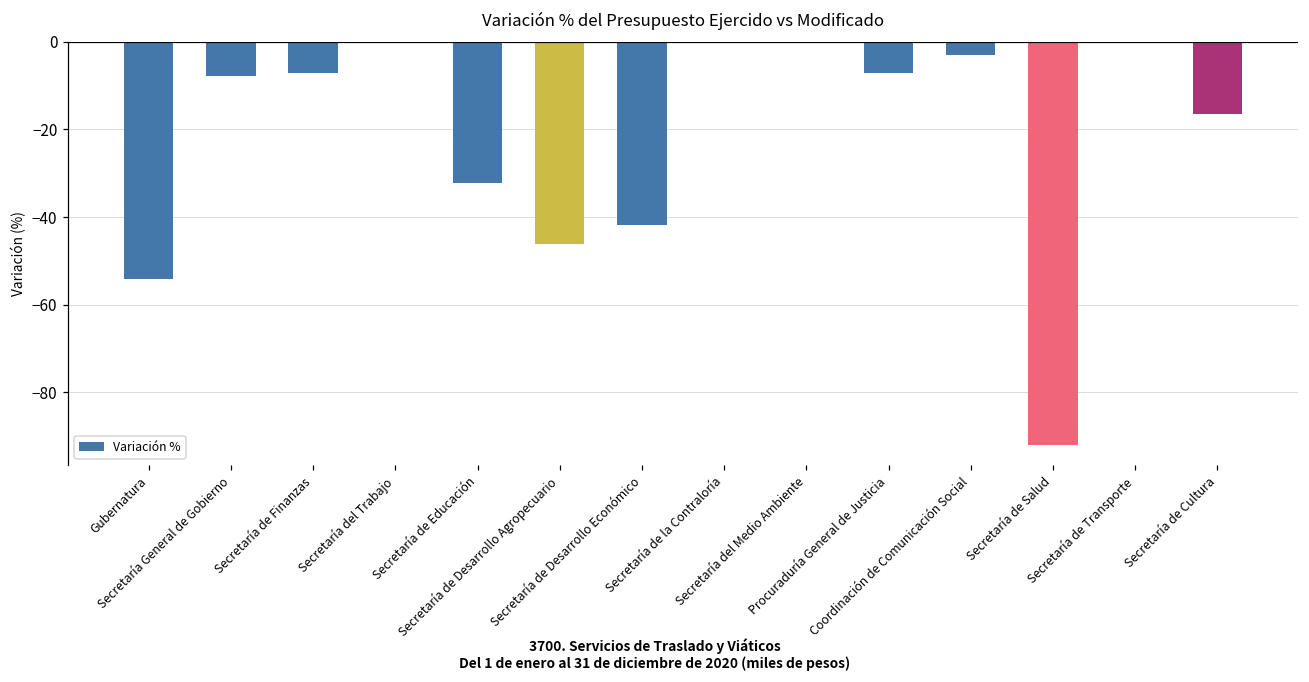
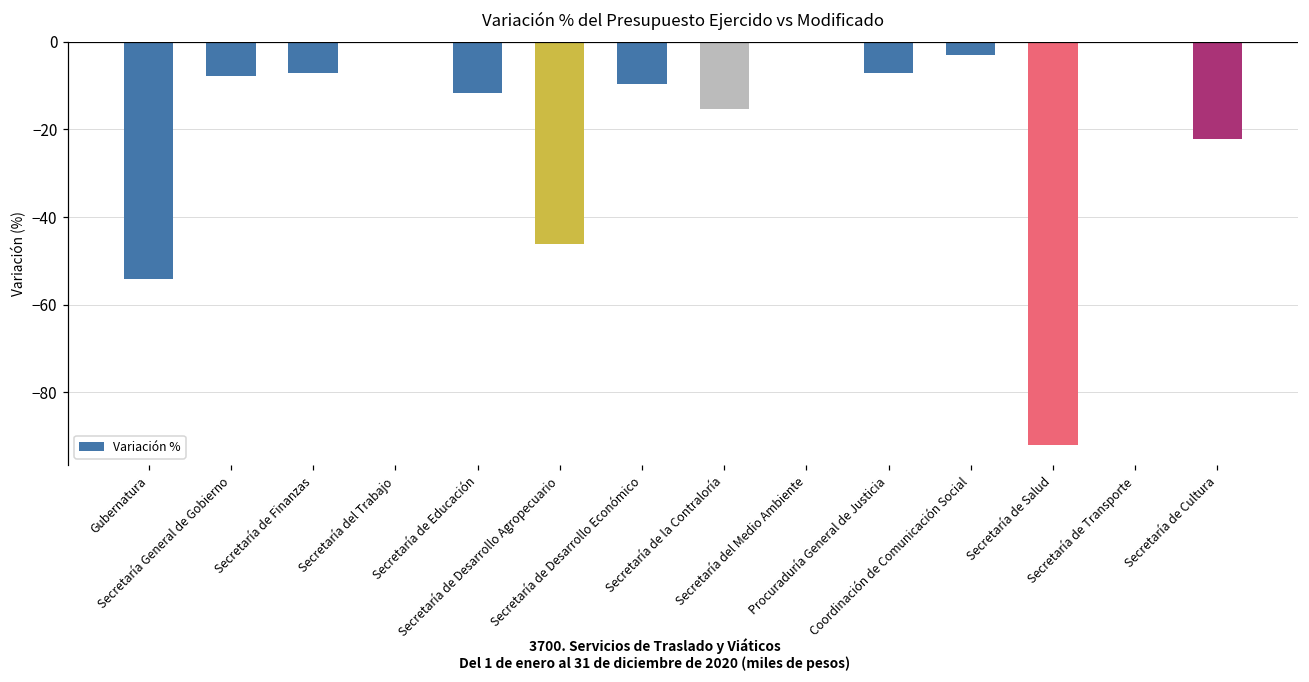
Secretaría de Educación: -32 -> -12
Secretaría de Desarrollo Económico: -42 -> -10
Secretaría de la Contraloría: 0 -> -15
Secretaría de Cultura: -16 -> -22
